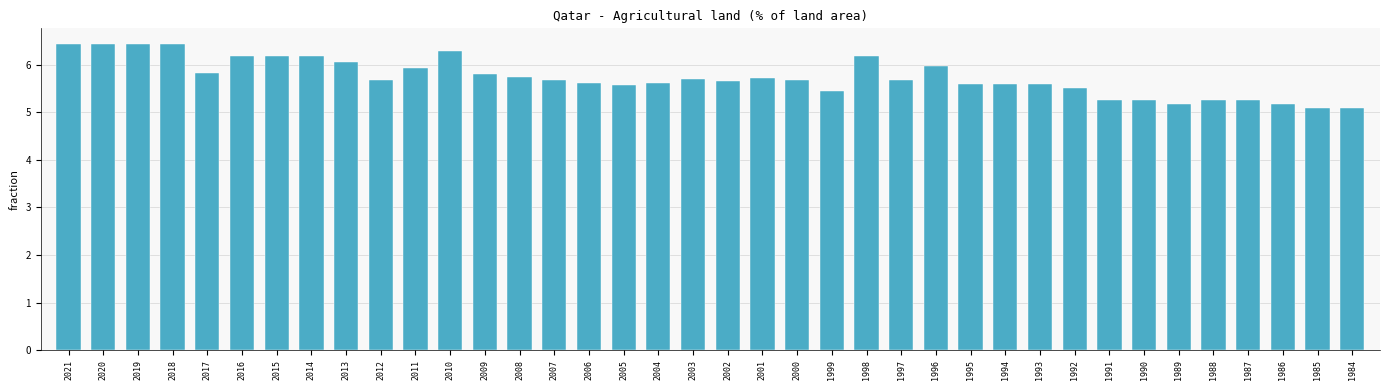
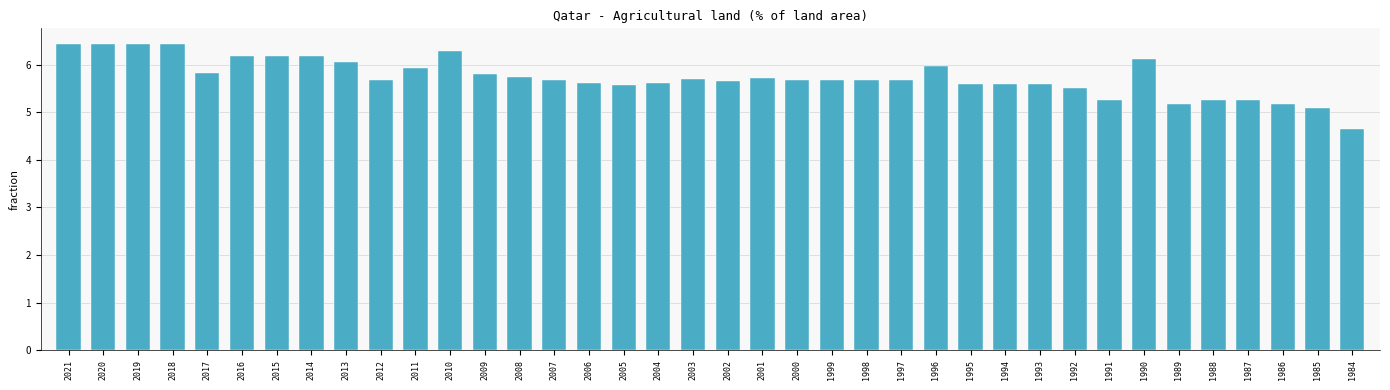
1999: 5.4 -> 5.7
1998: 6.2 -> 5.7
1990: 5.3 -> 6.1
1984: 5.1 -> 4.7
